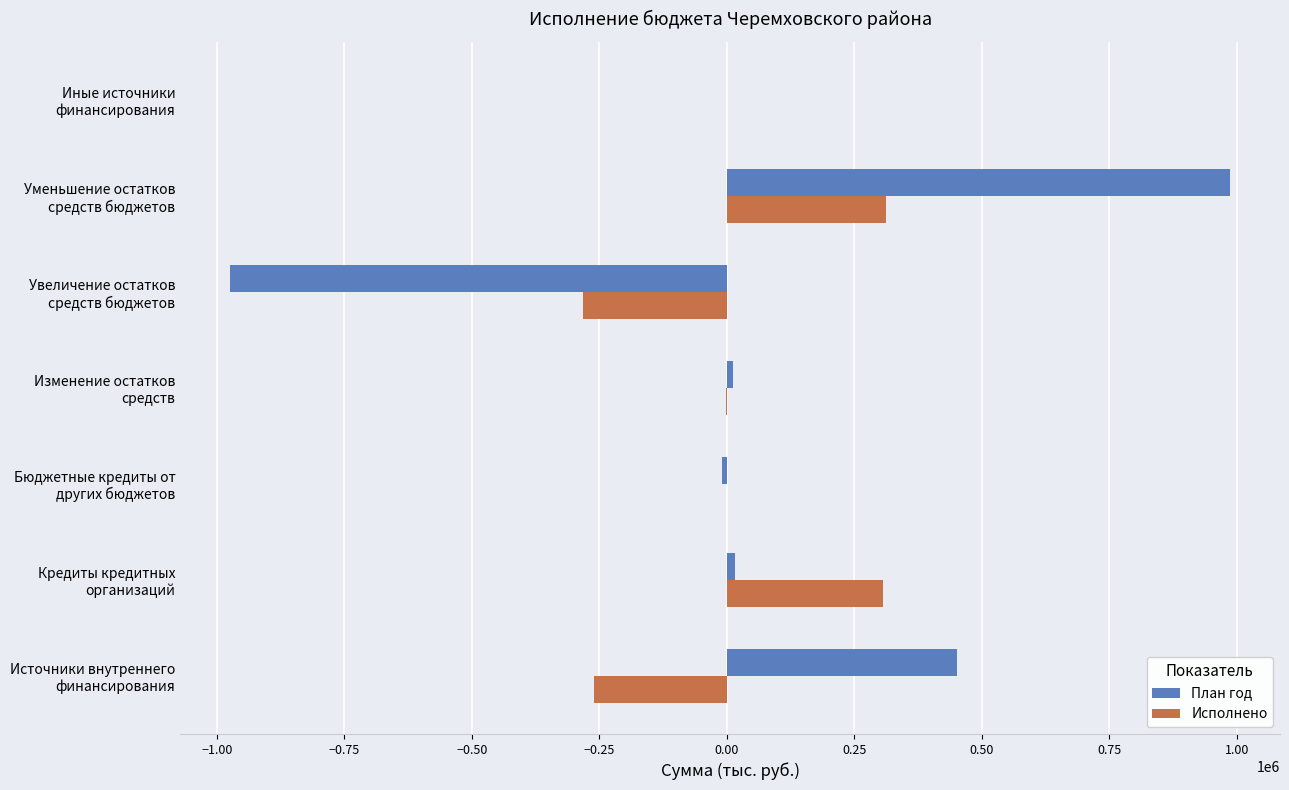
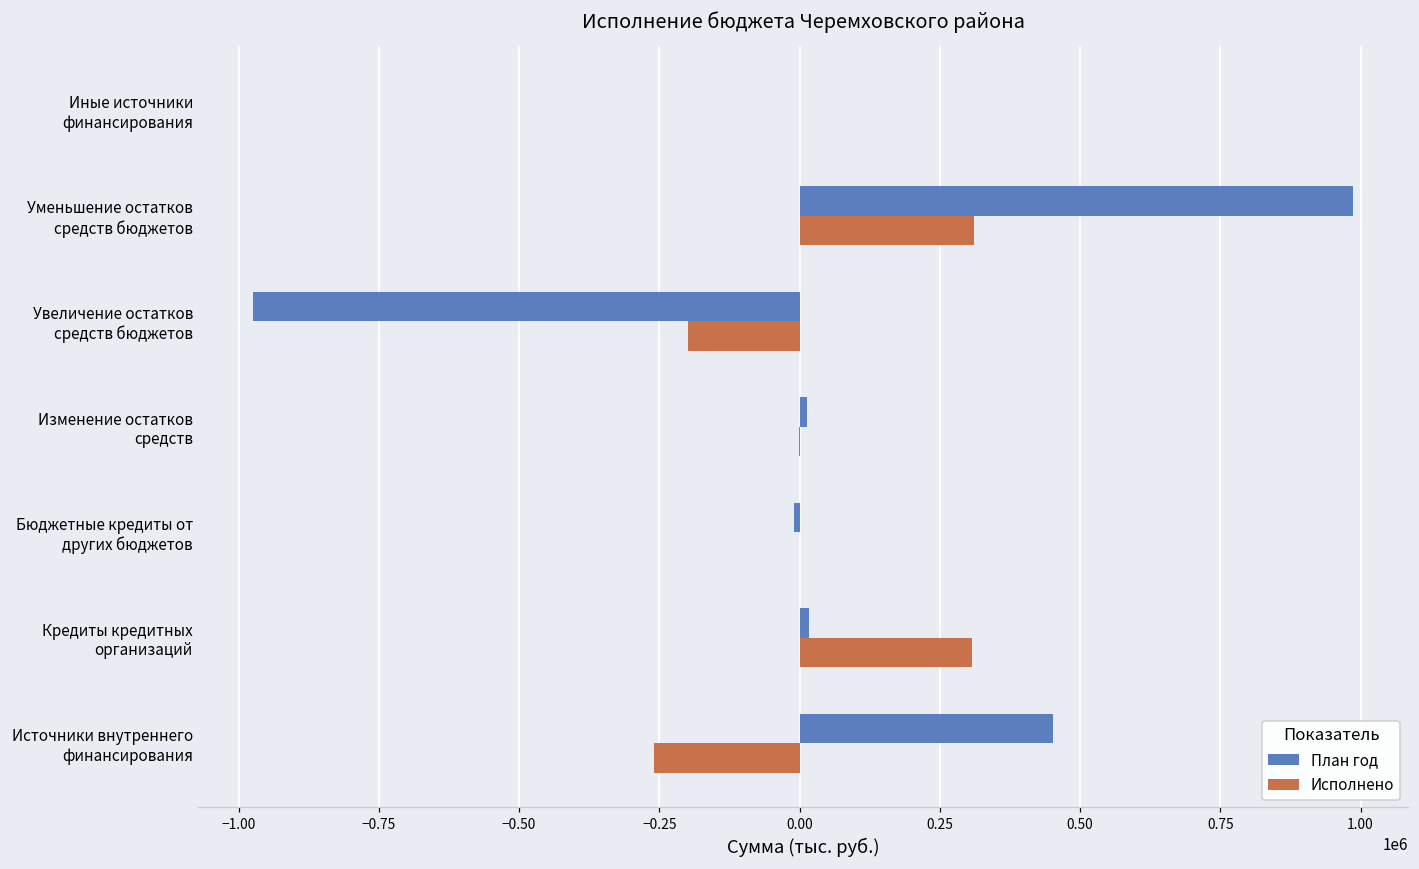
Исполнено, Увеличение остатков средств бюджетов: -280000 -> -200000
